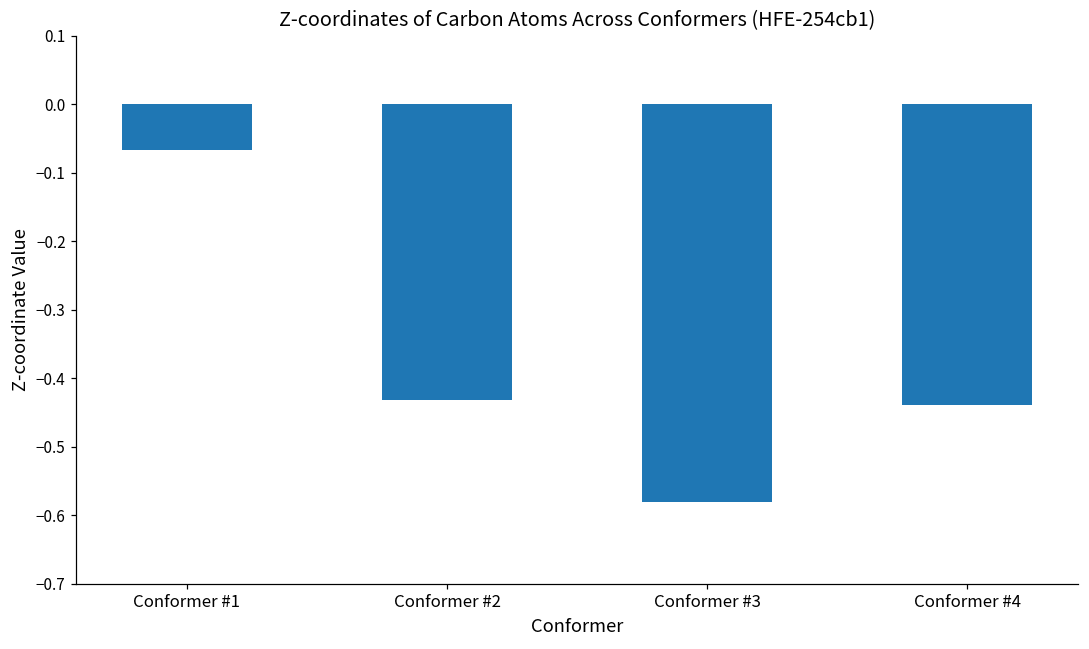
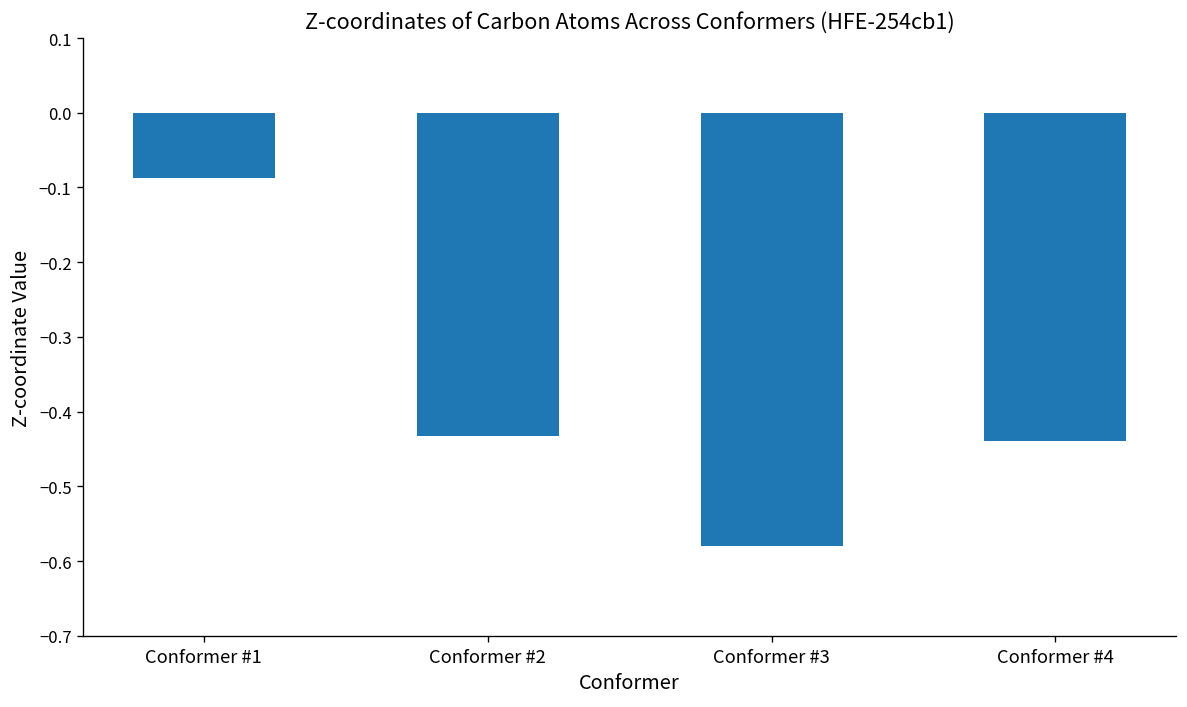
Conformer #1: -0.07 -> -0.09
